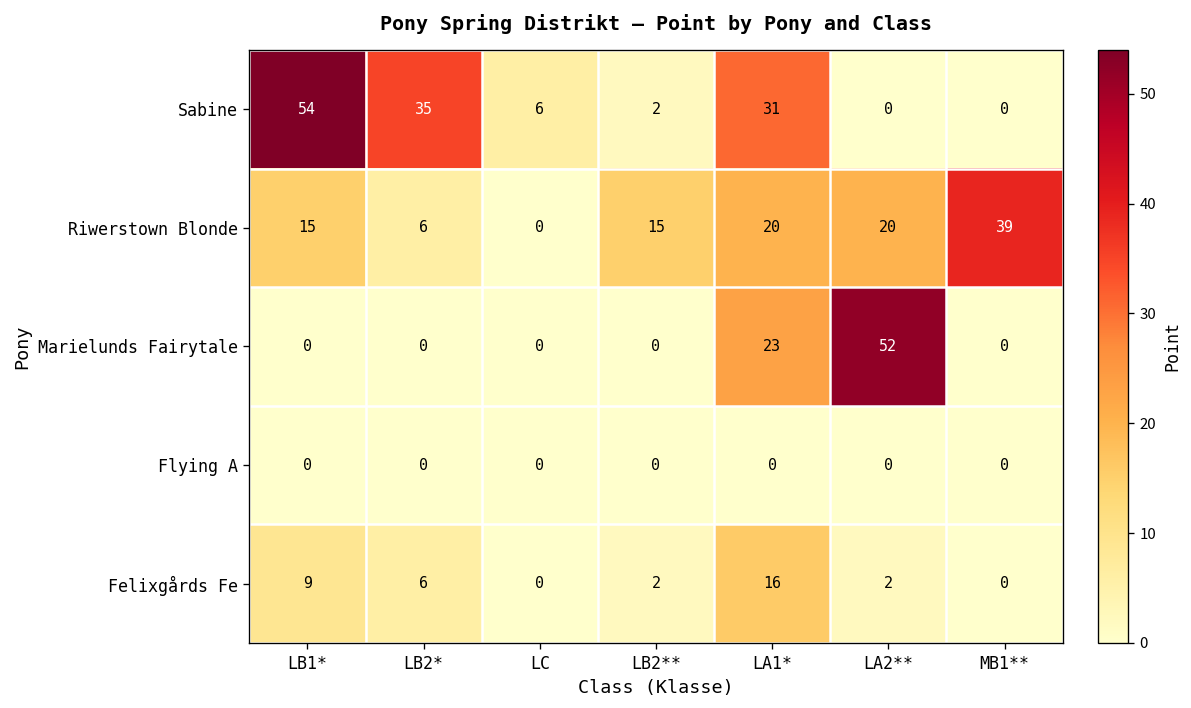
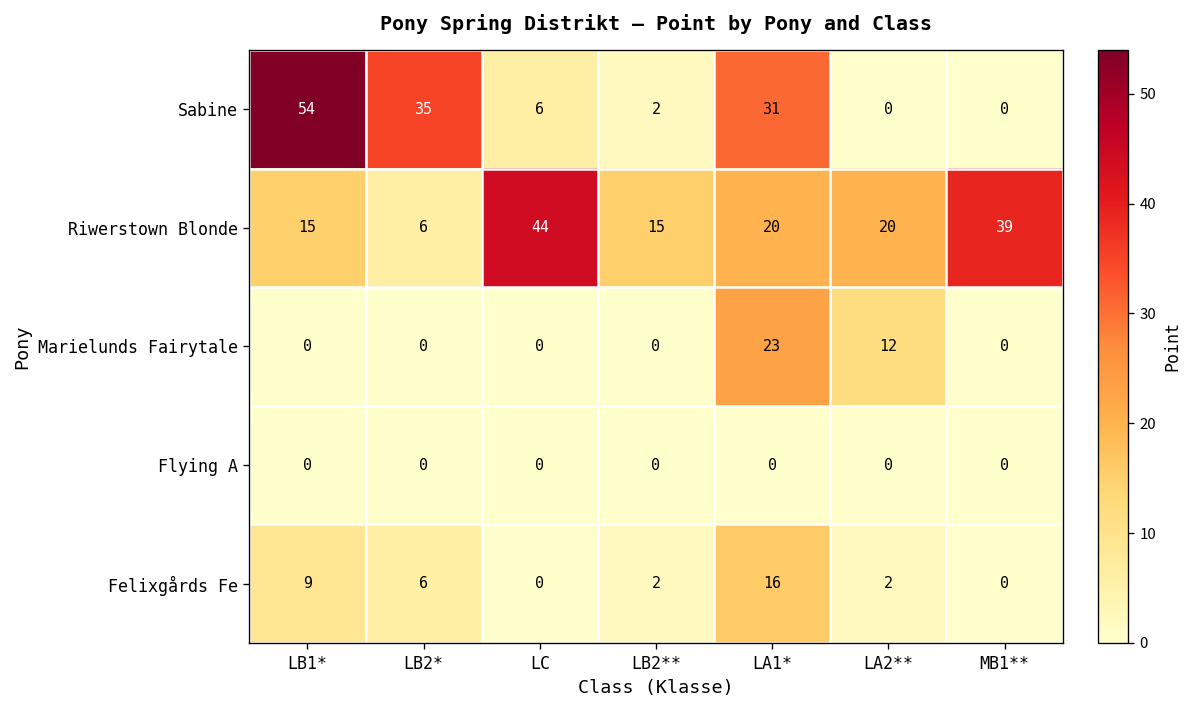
Riwerstown Blonde, LC: 0 -> 44
Marielunds Fairytale, LA2**: 52 -> 12
